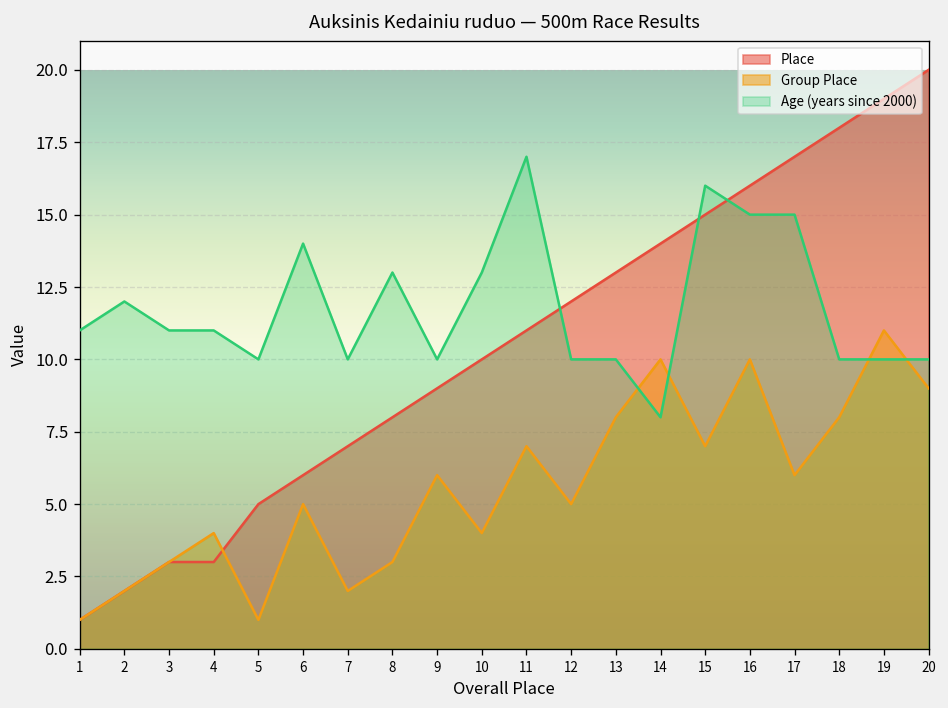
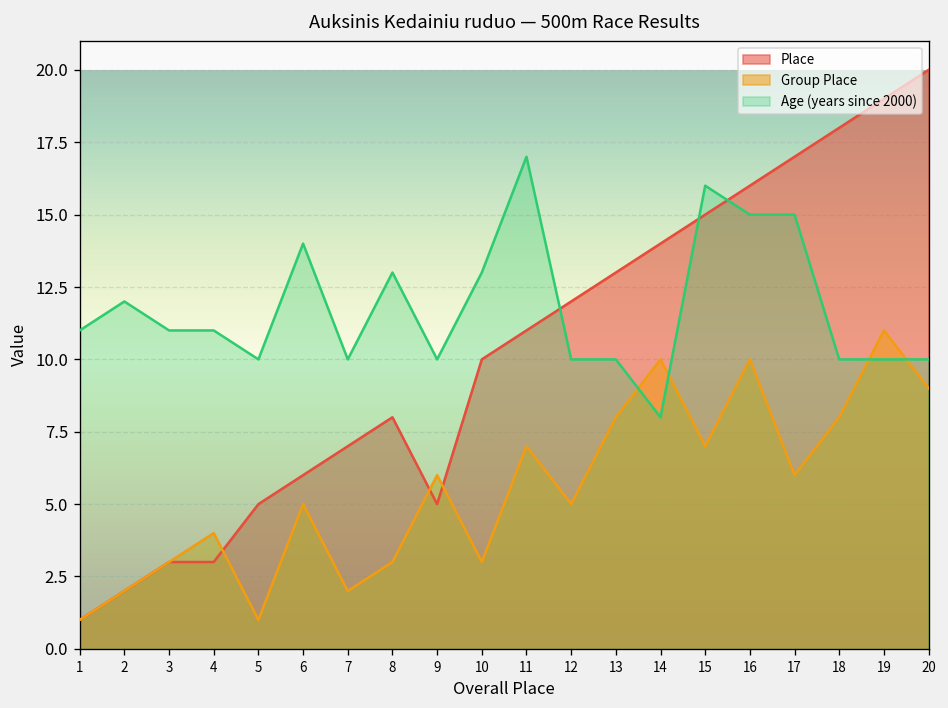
Place, 9: 9 -> 5
Group Place, 10: 4 -> 3
